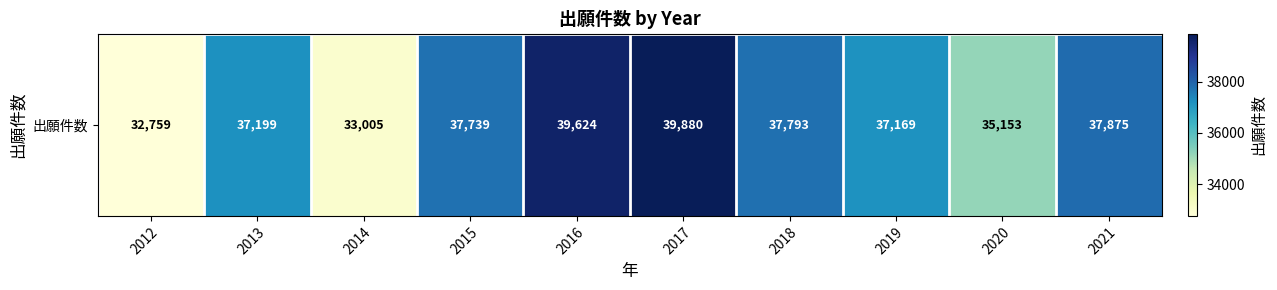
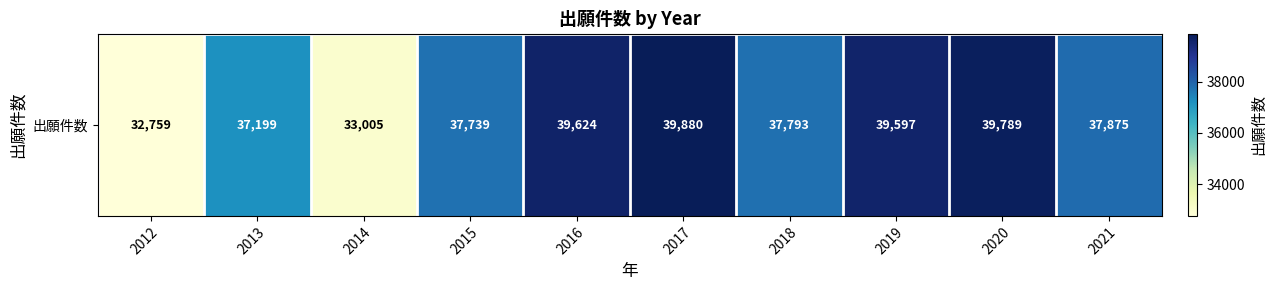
出願件数, 2019: 37,169 -> 39,597
出願件数, 2020: 35,153 -> 39,789
